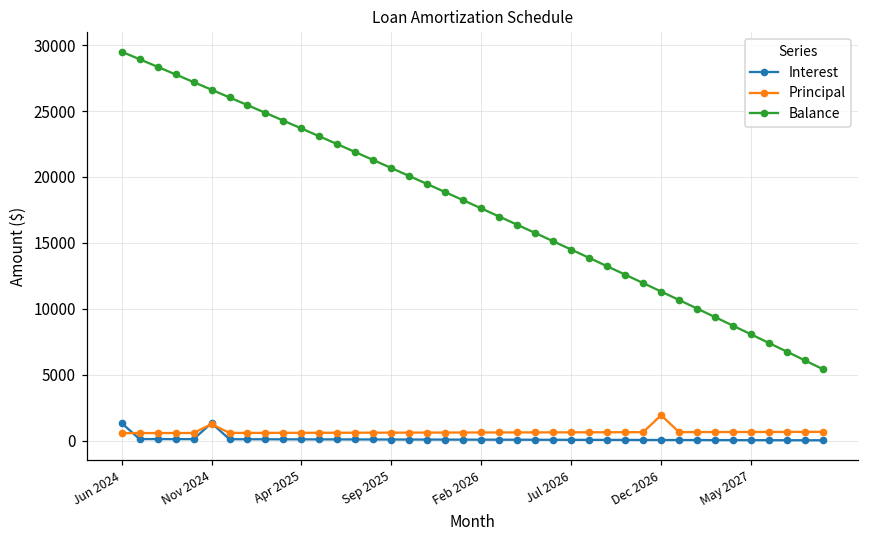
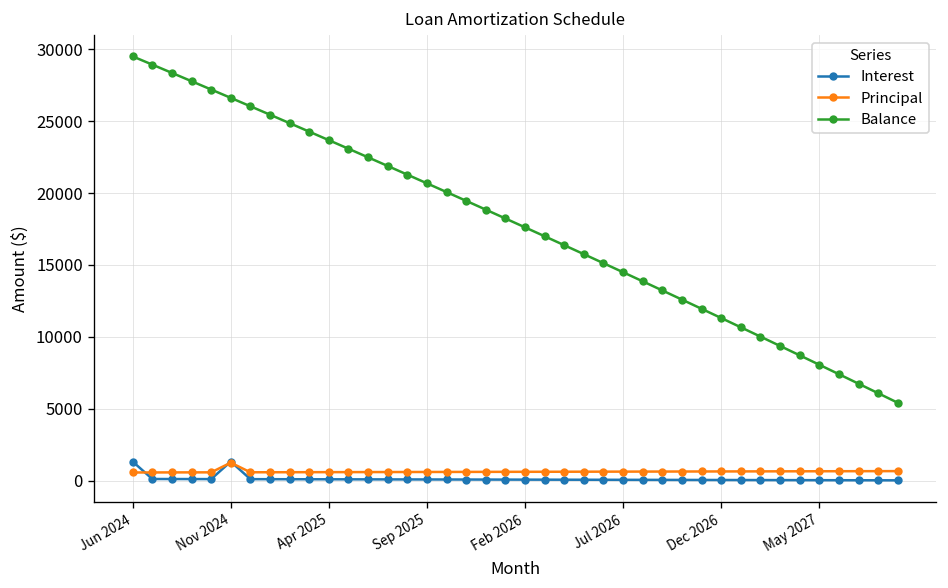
Principal, Dec 2026: 1900 -> 600
